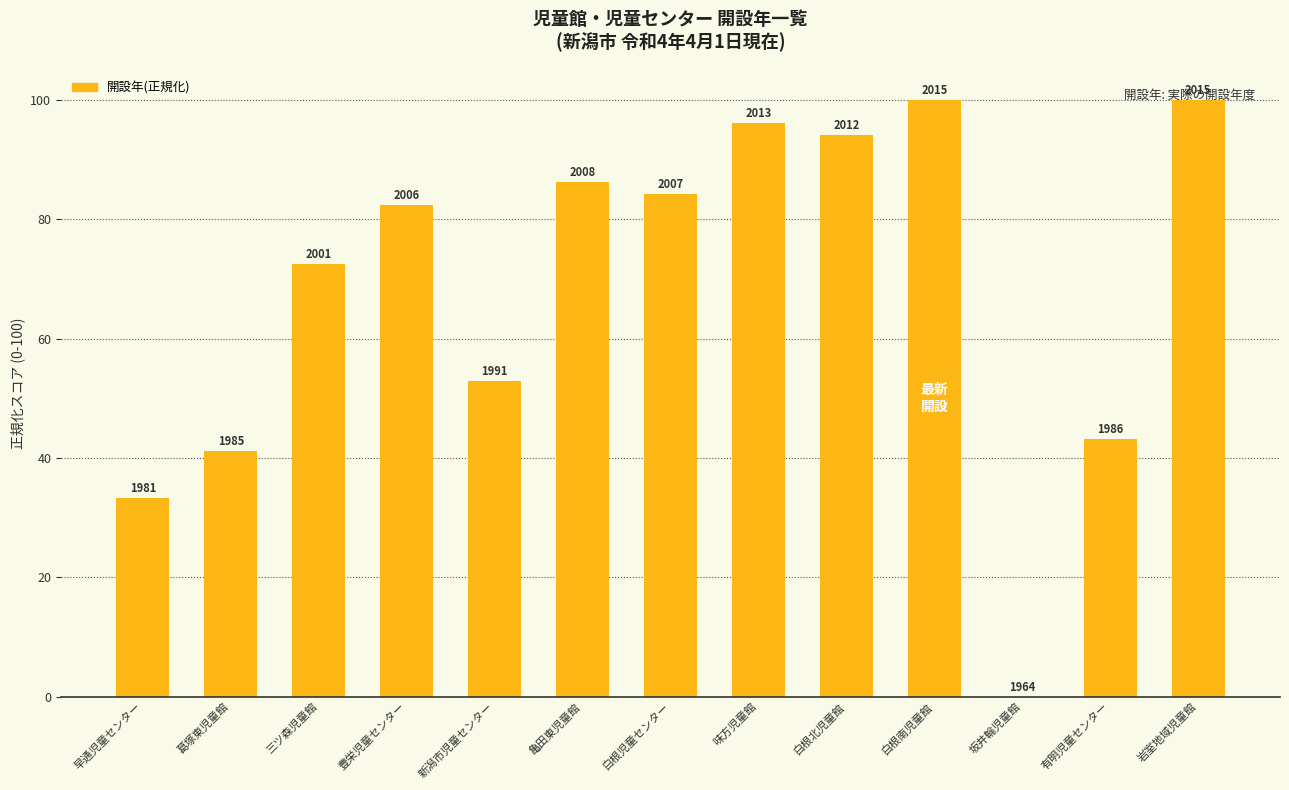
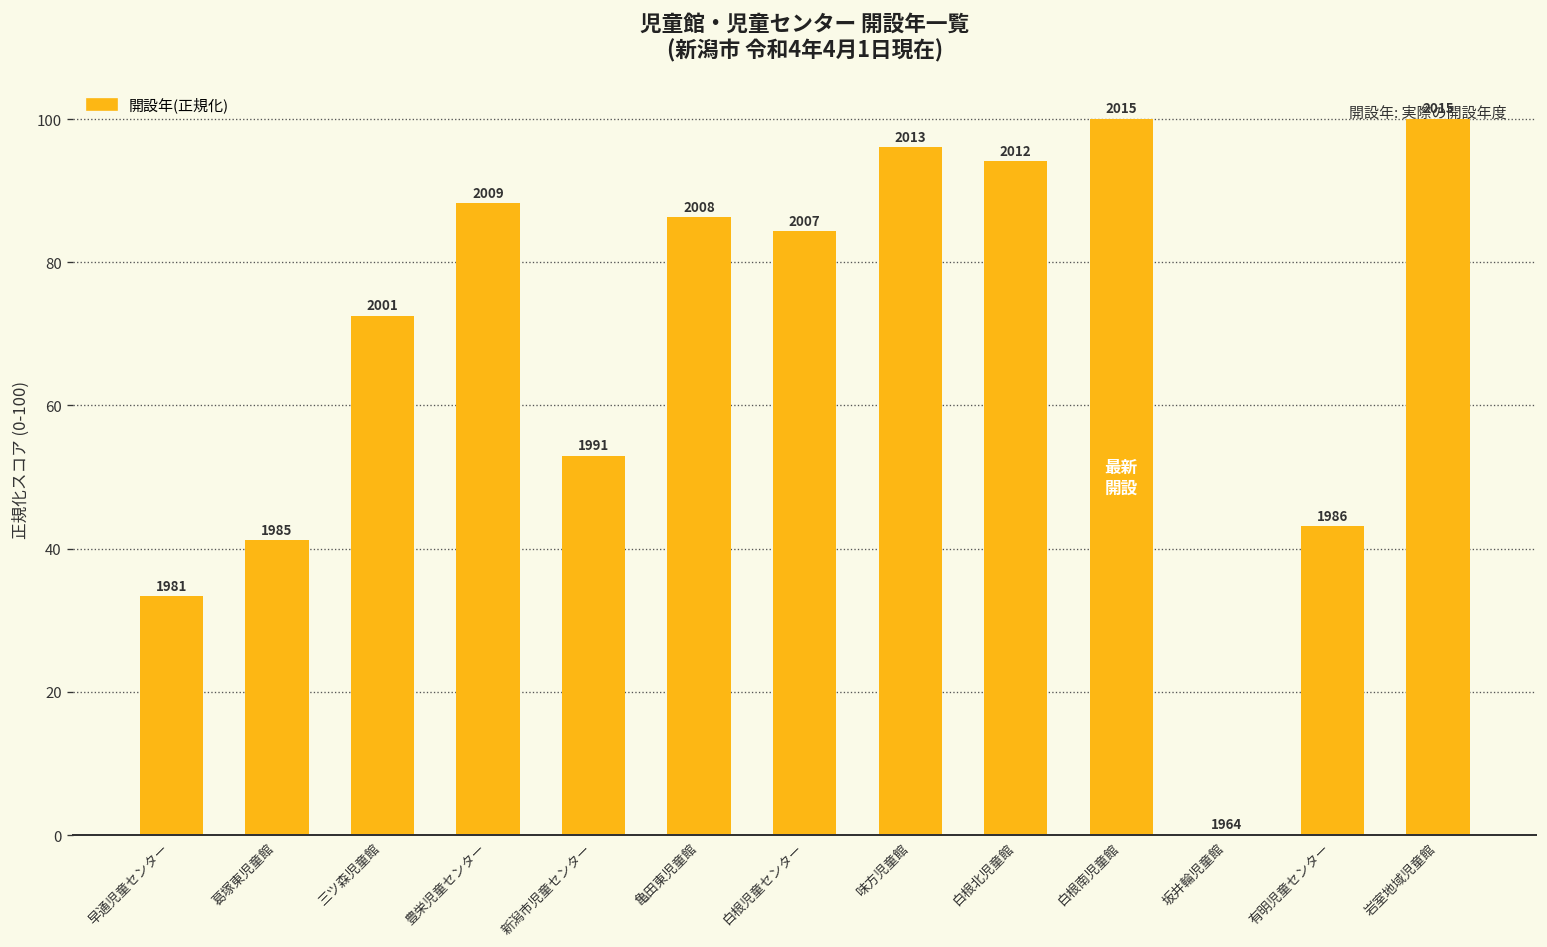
豊栄児童センター: 2006 -> 2009
